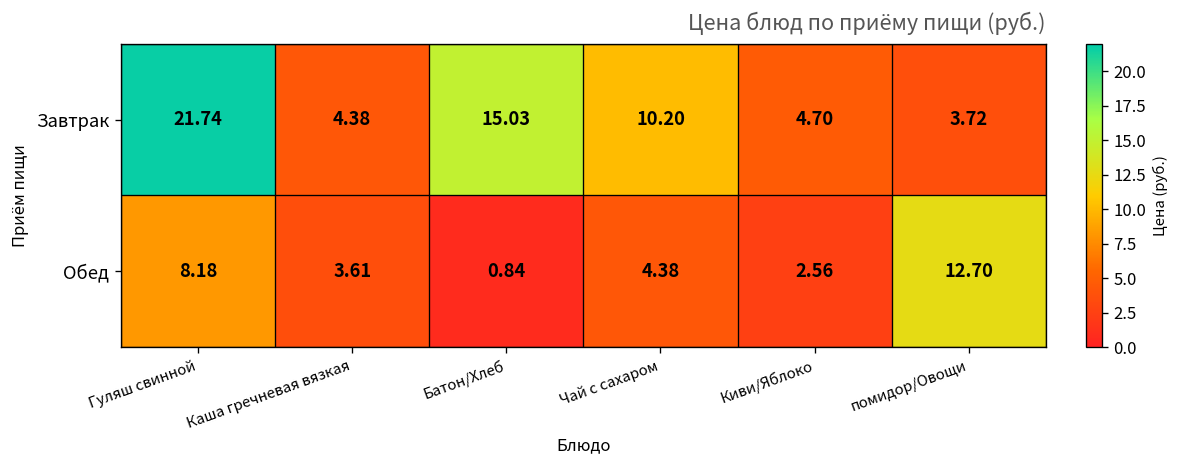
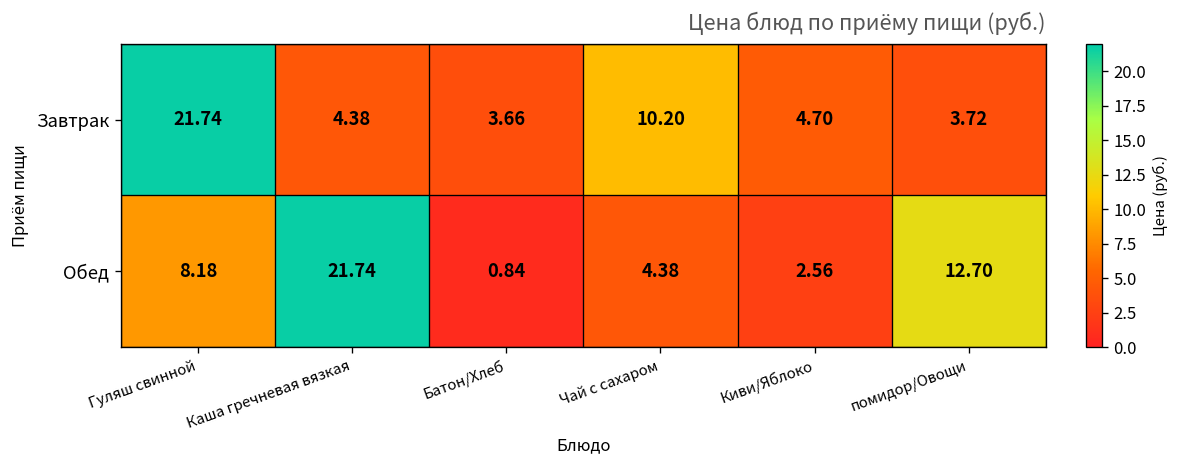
Завтрак, Батон/Хлеб: 15.03 -> 3.66
Обед, Каша гречневая вязкая: 3.61 -> 21.74
